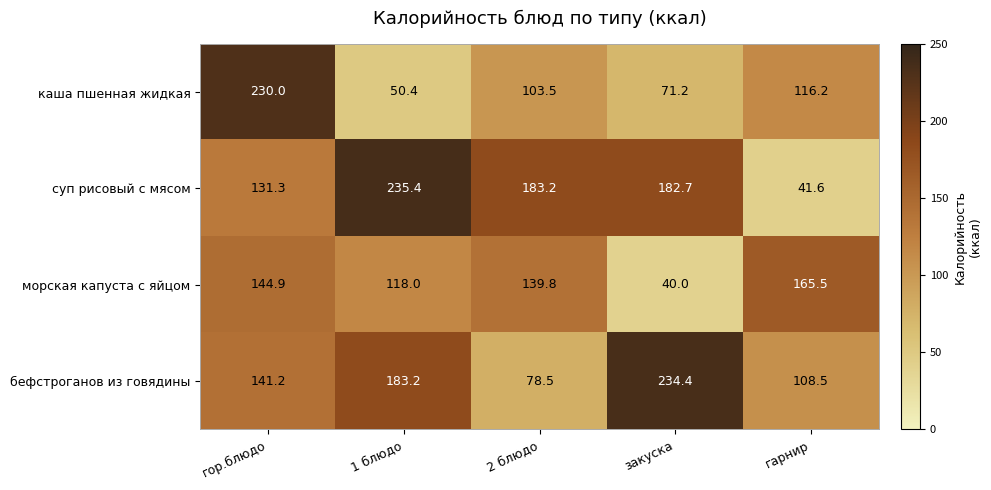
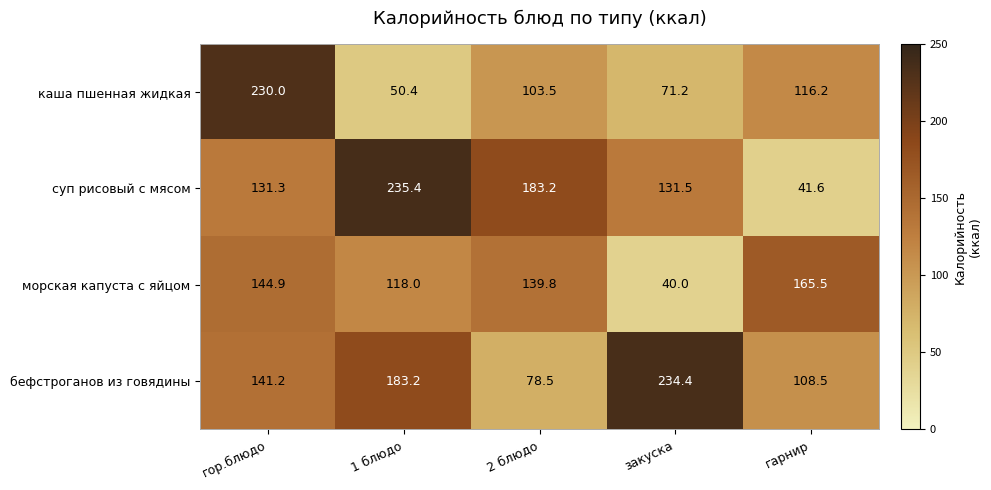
суп рисовый с мясом, закуска: 182.7 -> 131.5
